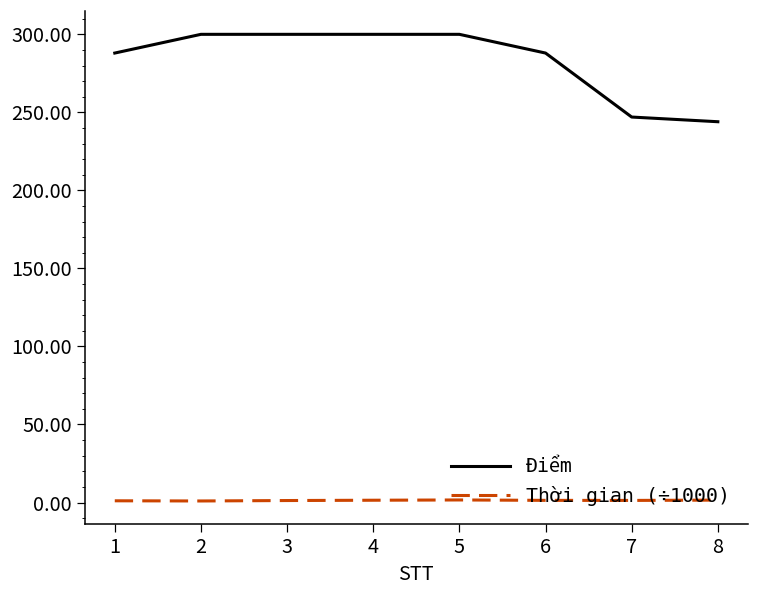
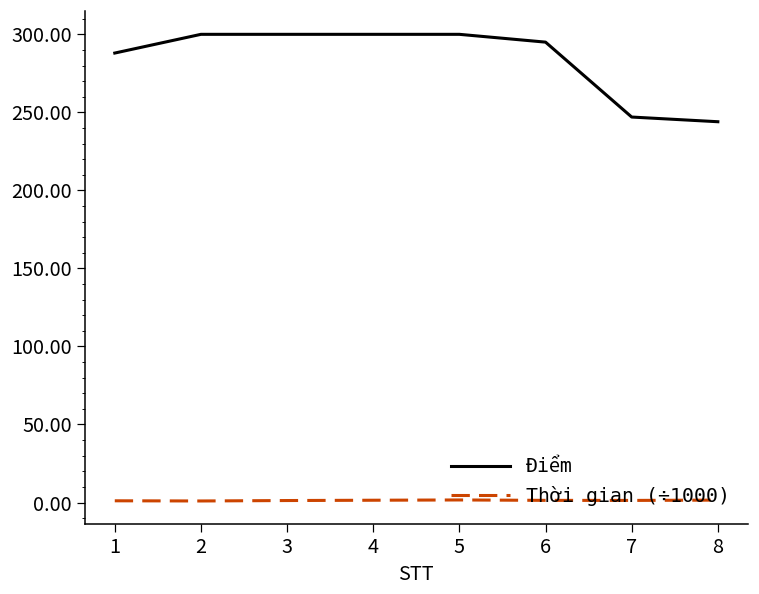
Điểm, 6: 288 -> 295
